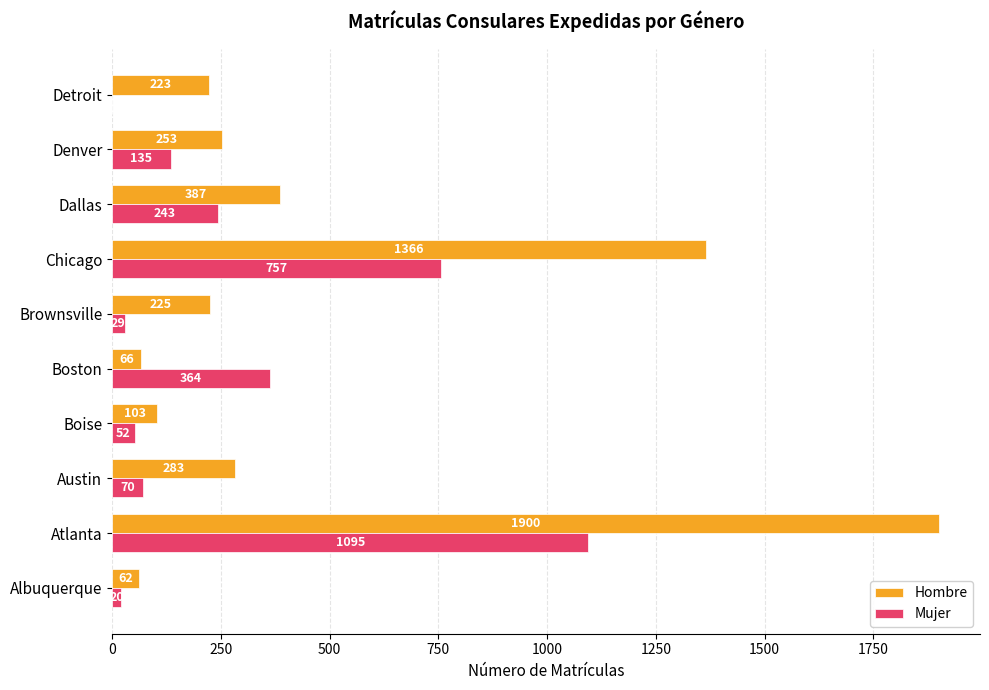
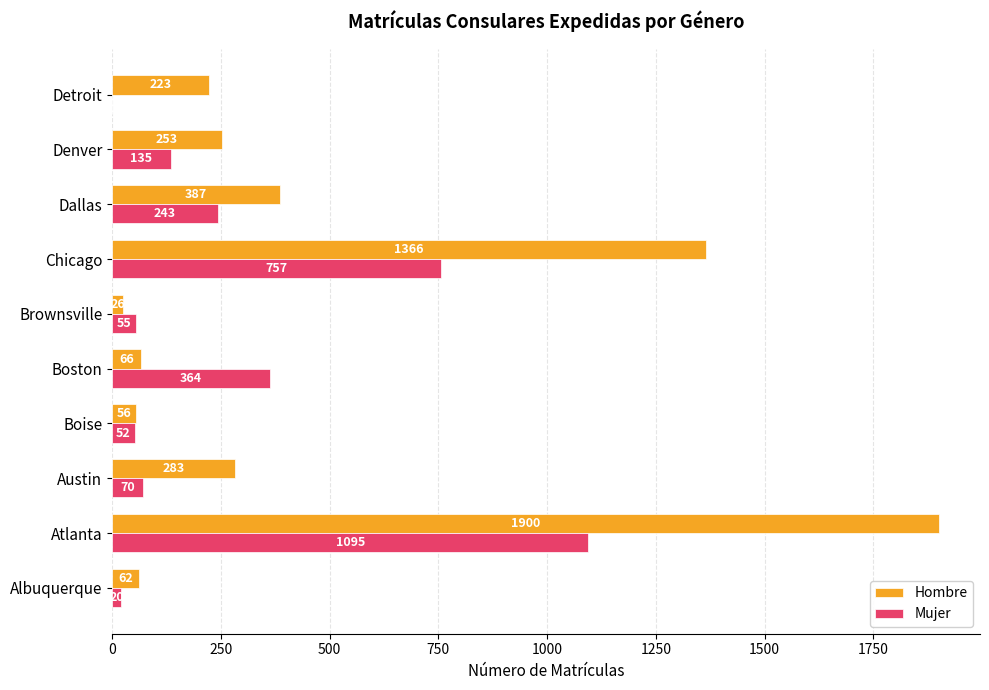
Hombre, Brownsville: 225 -> 26
Mujer, Brownsville: 29 -> 55
Hombre, Boise: 103 -> 56
